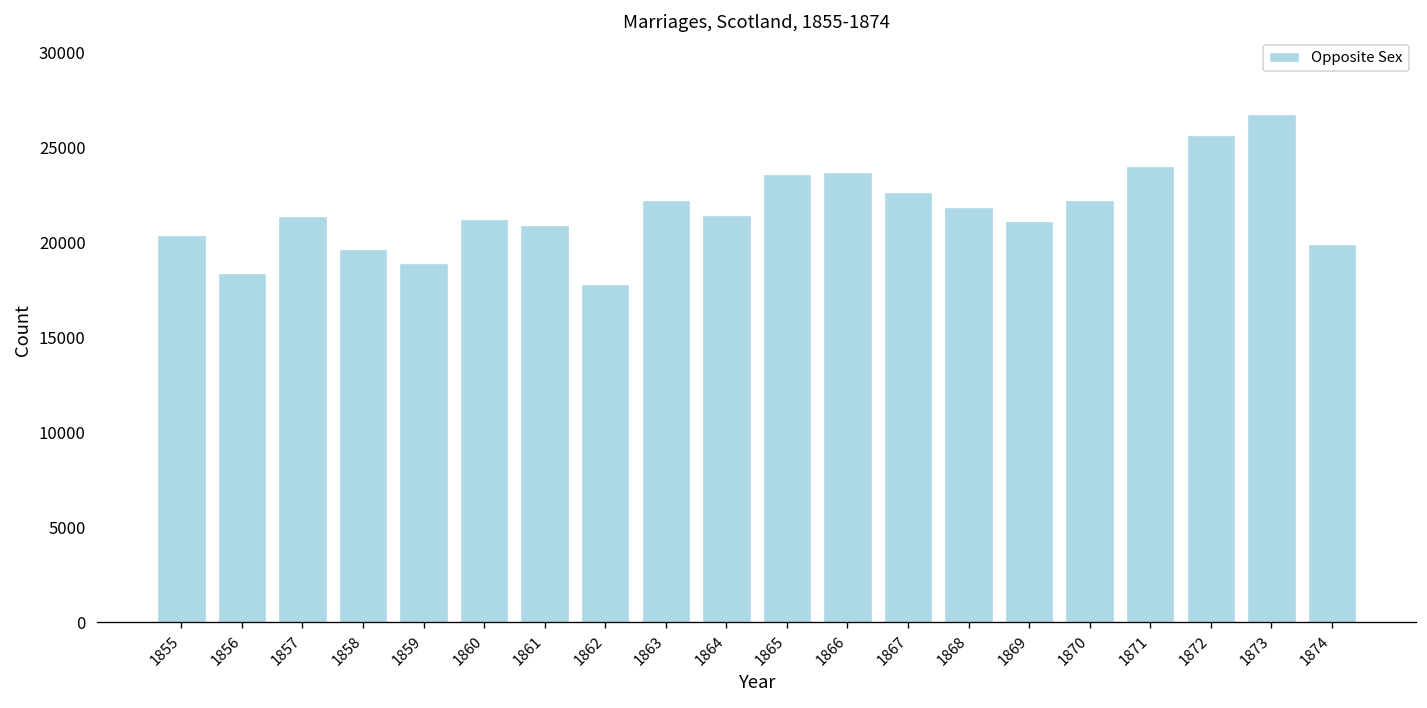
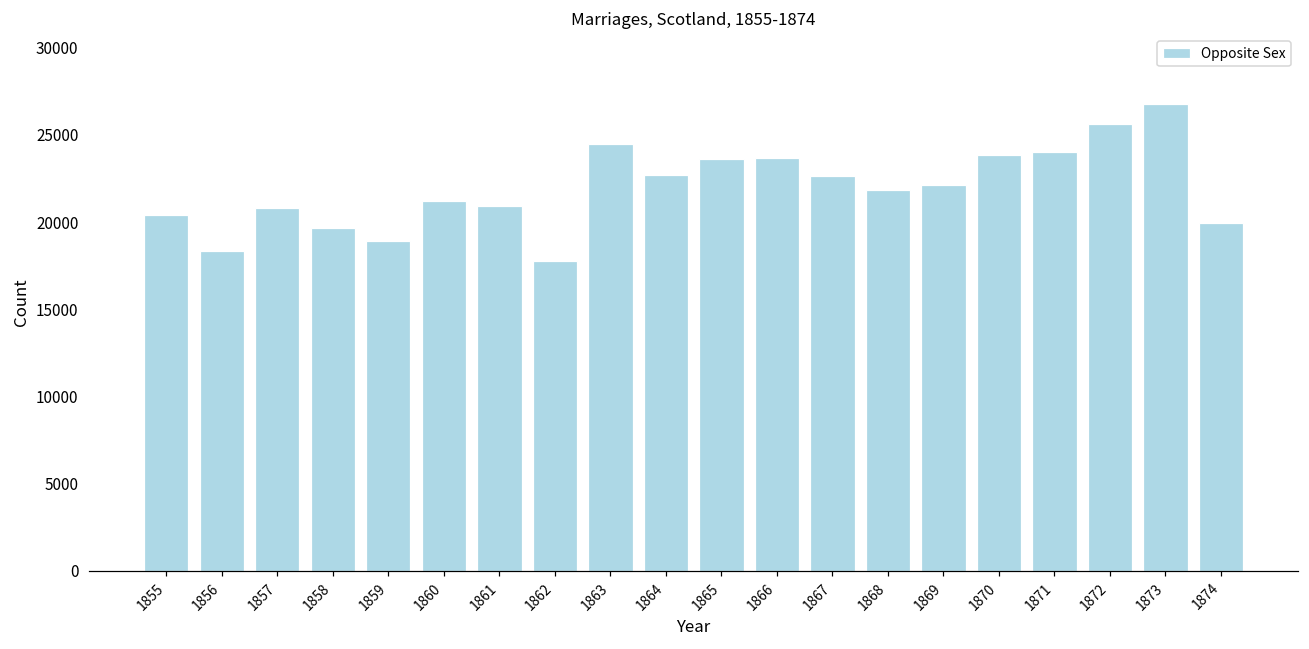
1857: 21400 -> 20800
1863: 22200 -> 24500
1864: 21400 -> 22700
1869: 21100 -> 22100
1870: 22200 -> 23900
